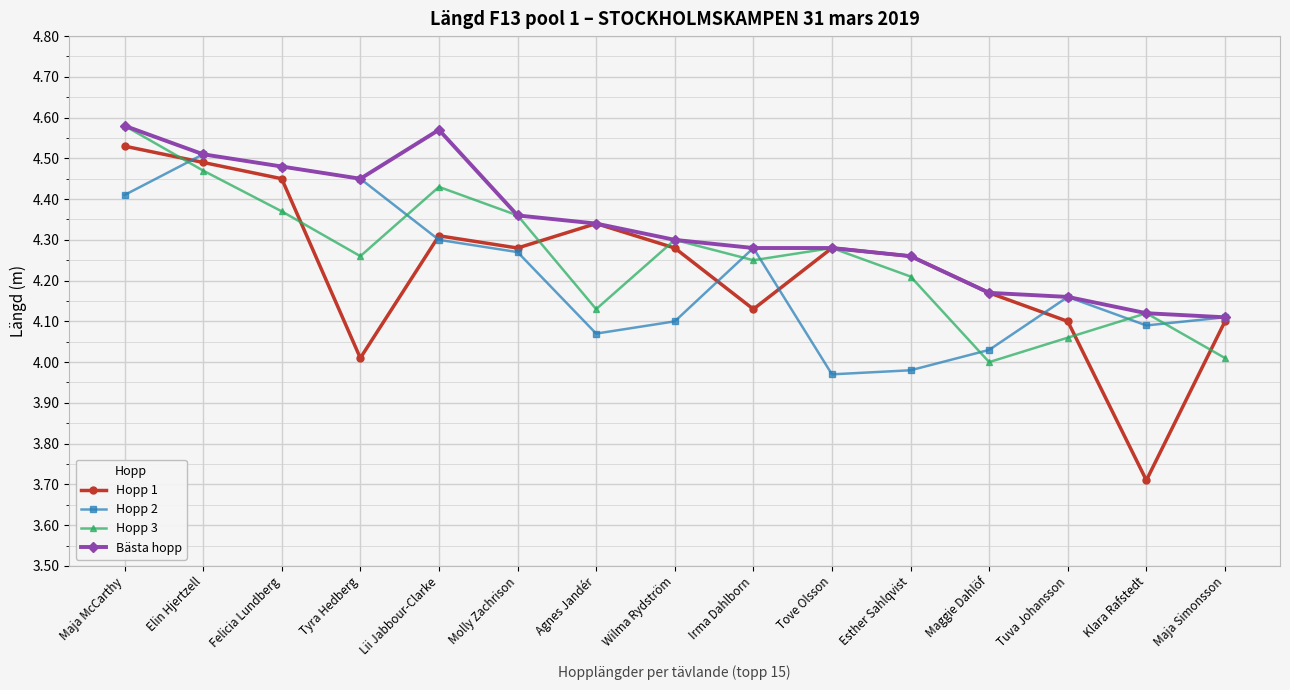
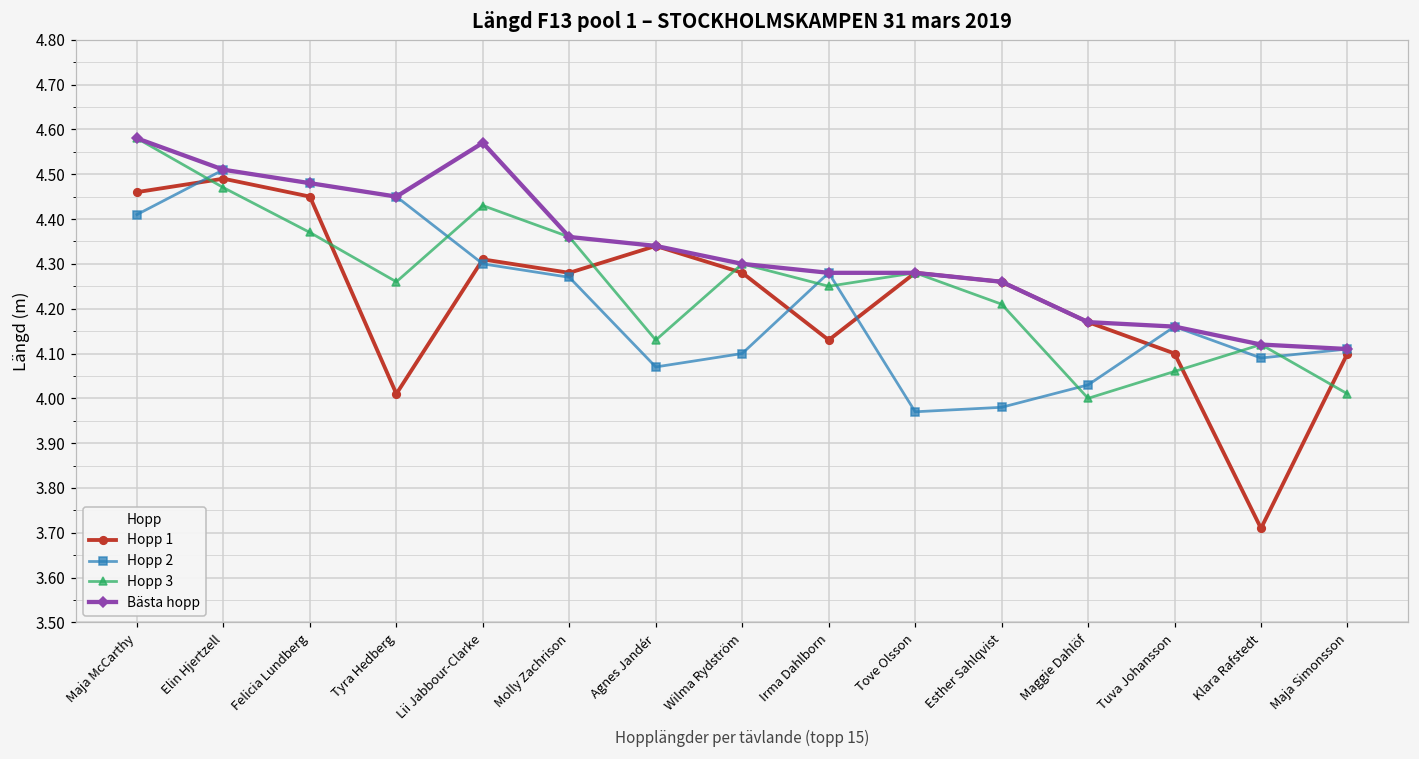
Hopp 1, Maja McCarthy: 4.53 -> 4.46
